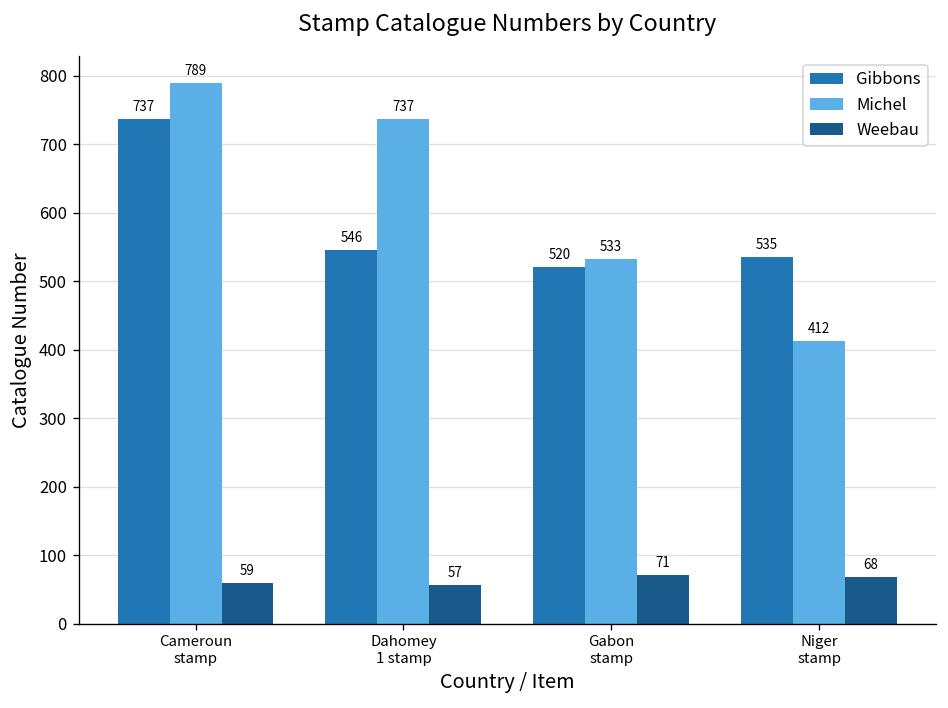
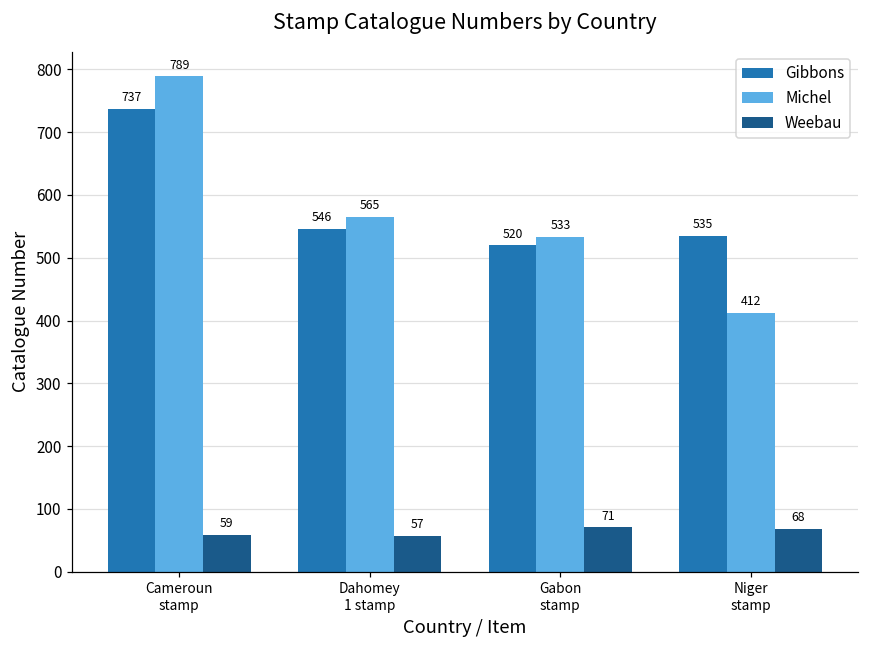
Michel, Dahomey 1 stamp: 737 -> 565
